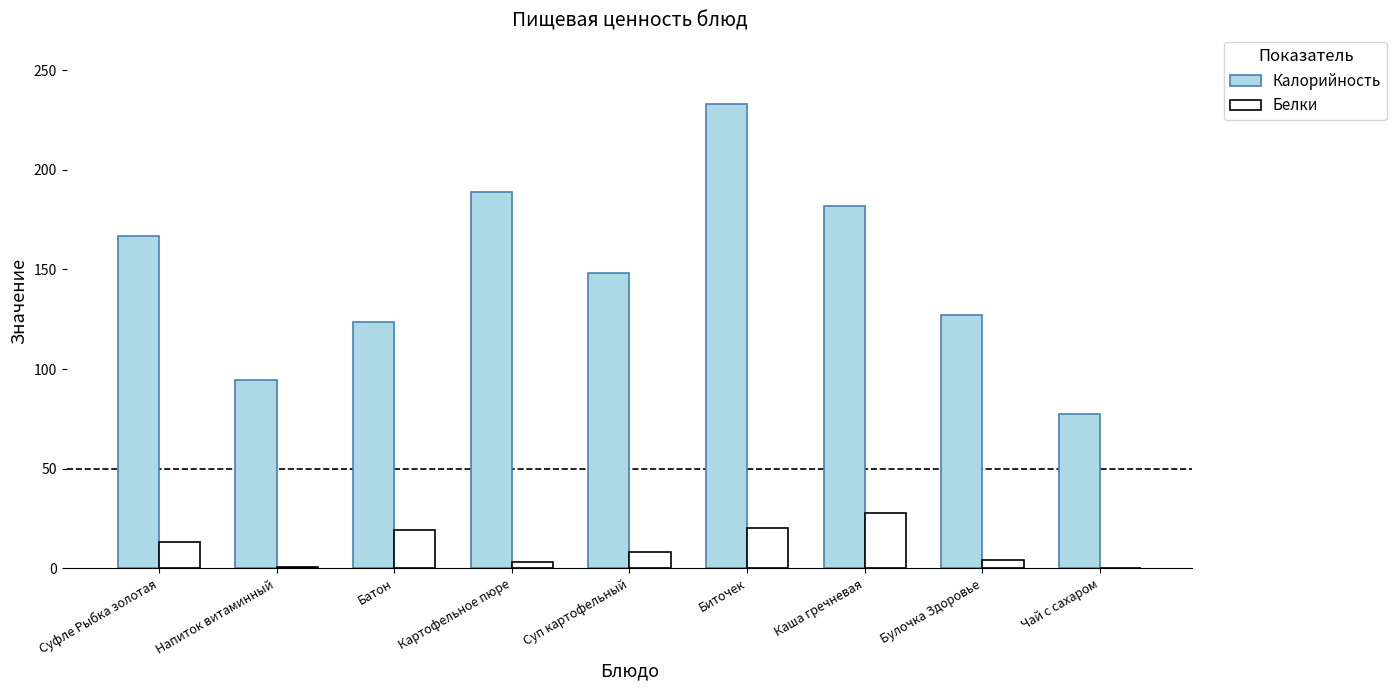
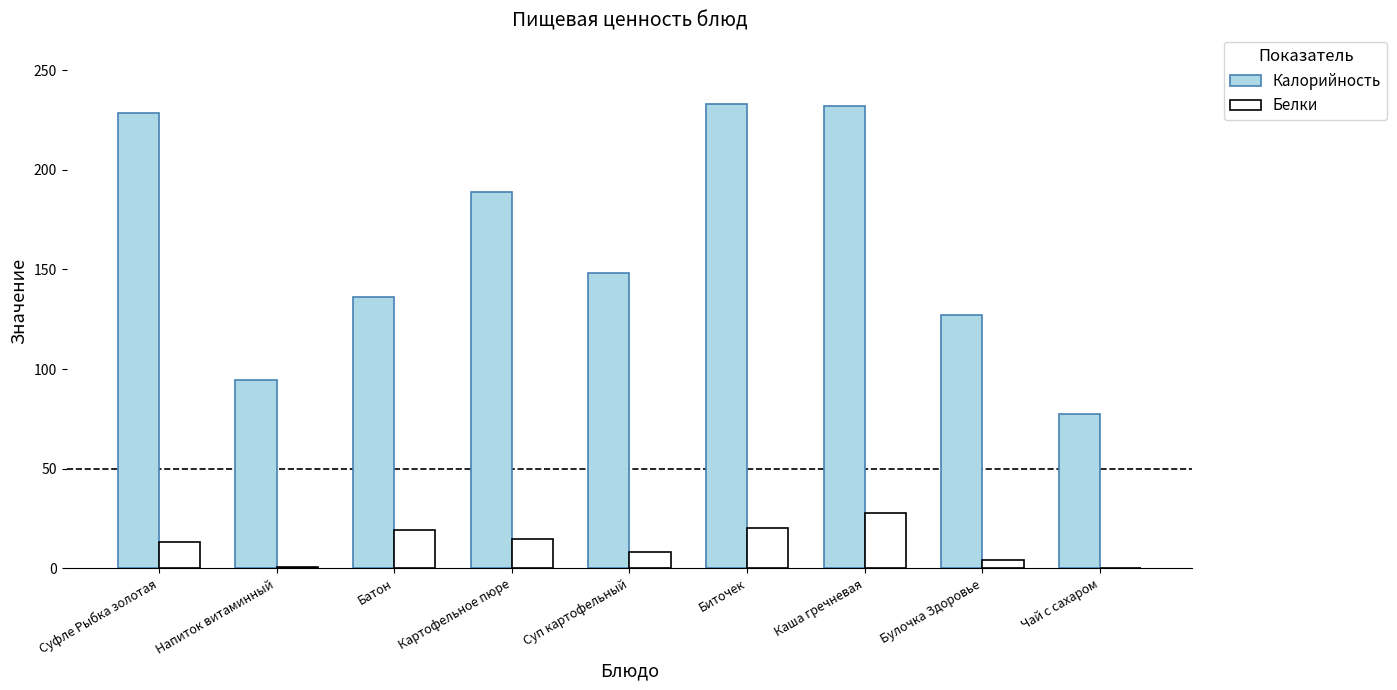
Калорийность, Суфле Рыбка золотая: 167 -> 229
Калорийность, Батон: 124 -> 136
Белки, Картофельное пюре: 3 -> 15
Калорийность, Каша гречневая: 182 -> 232
